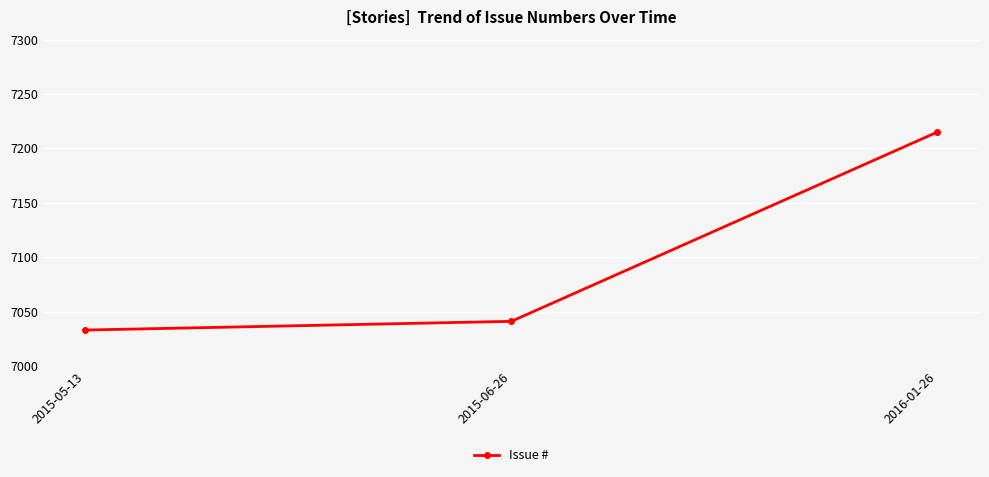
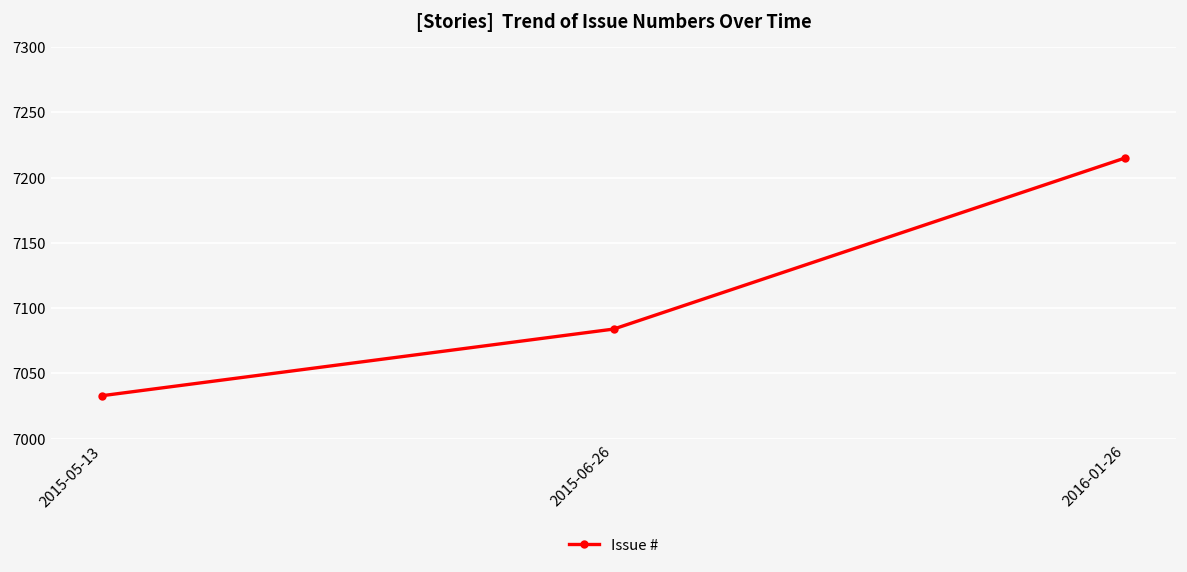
2015-06-26: 7041 -> 7084
